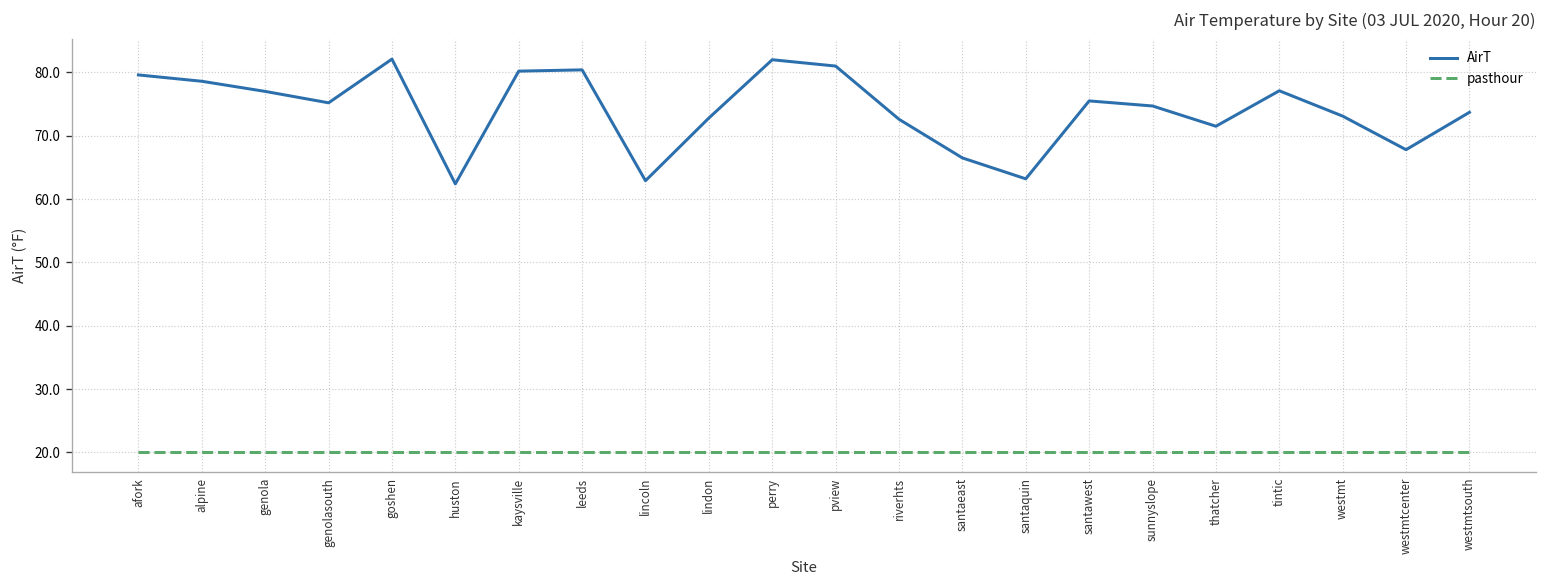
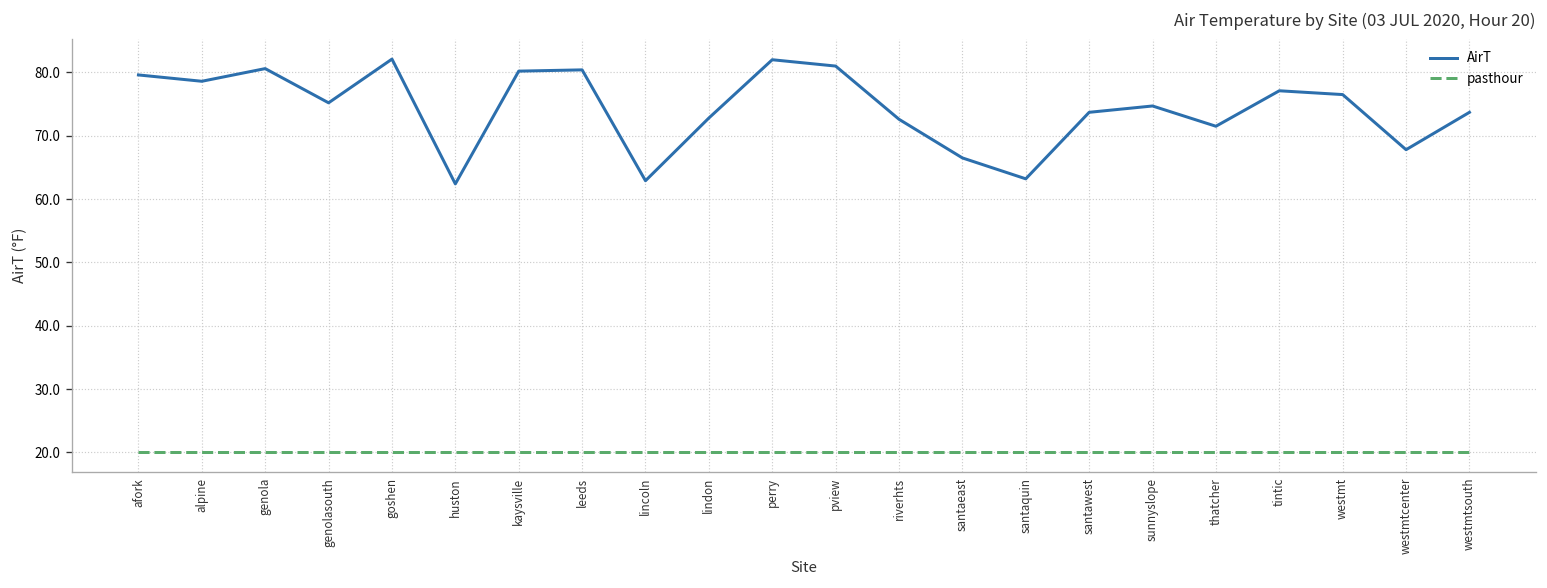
AirT, genola: 77 -> 81
AirT, santawest: 76 -> 74
AirT, westmt: 73 -> 77
